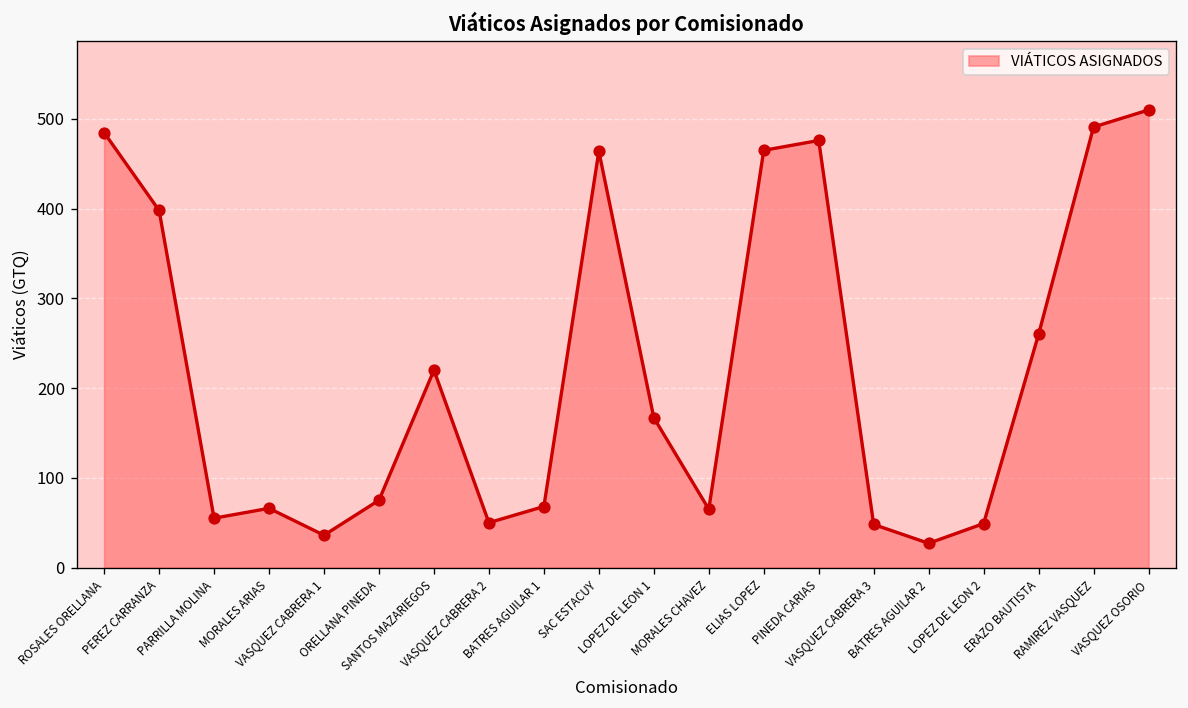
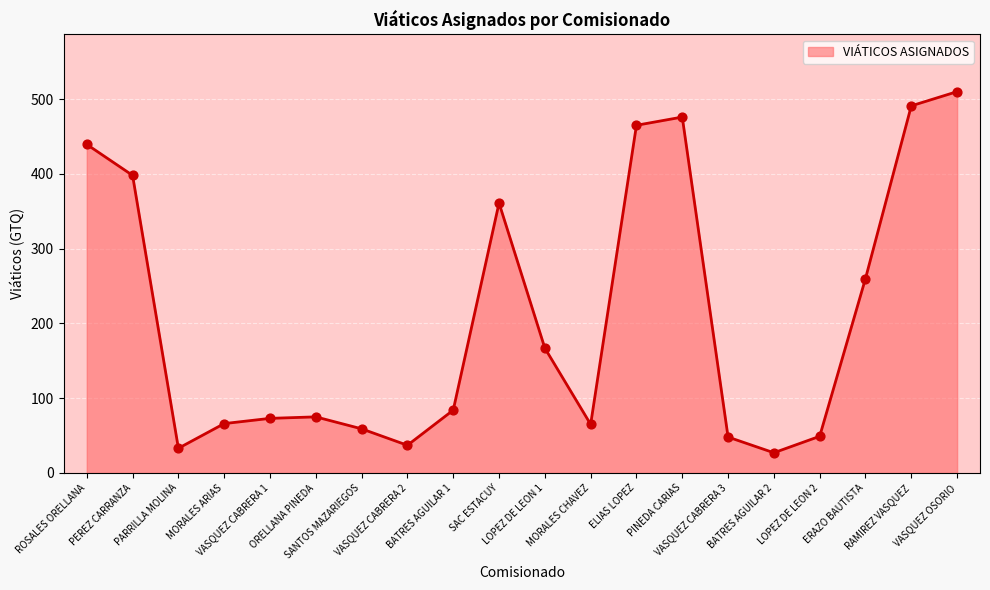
ROSALES ORELLANA: 480 -> 440
PARRILLA MOLINA: 60 -> 30
VASQUEZ CABRERA 1: 40 -> 70
SANTOS MAZARIEGOS: 220 -> 60
VASQUEZ CABRERA 2: 50 -> 40
BATRES AGUILAR 1: 70 -> 80
SAC ESTACUY: 460 -> 360
